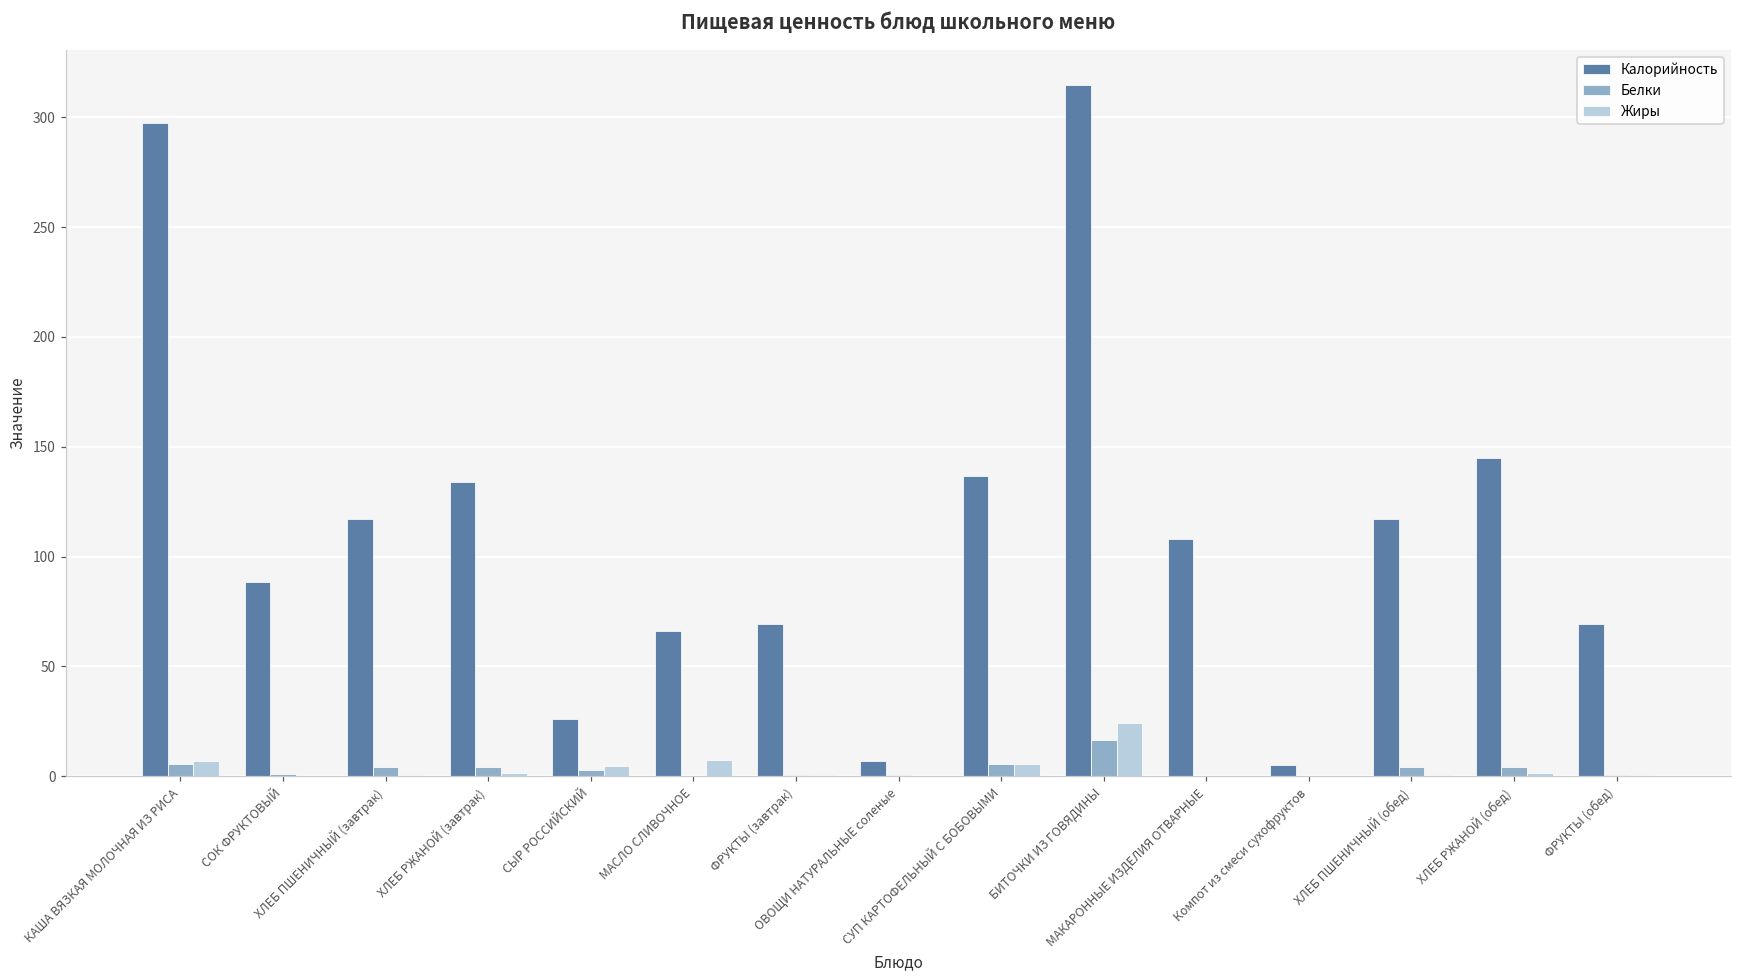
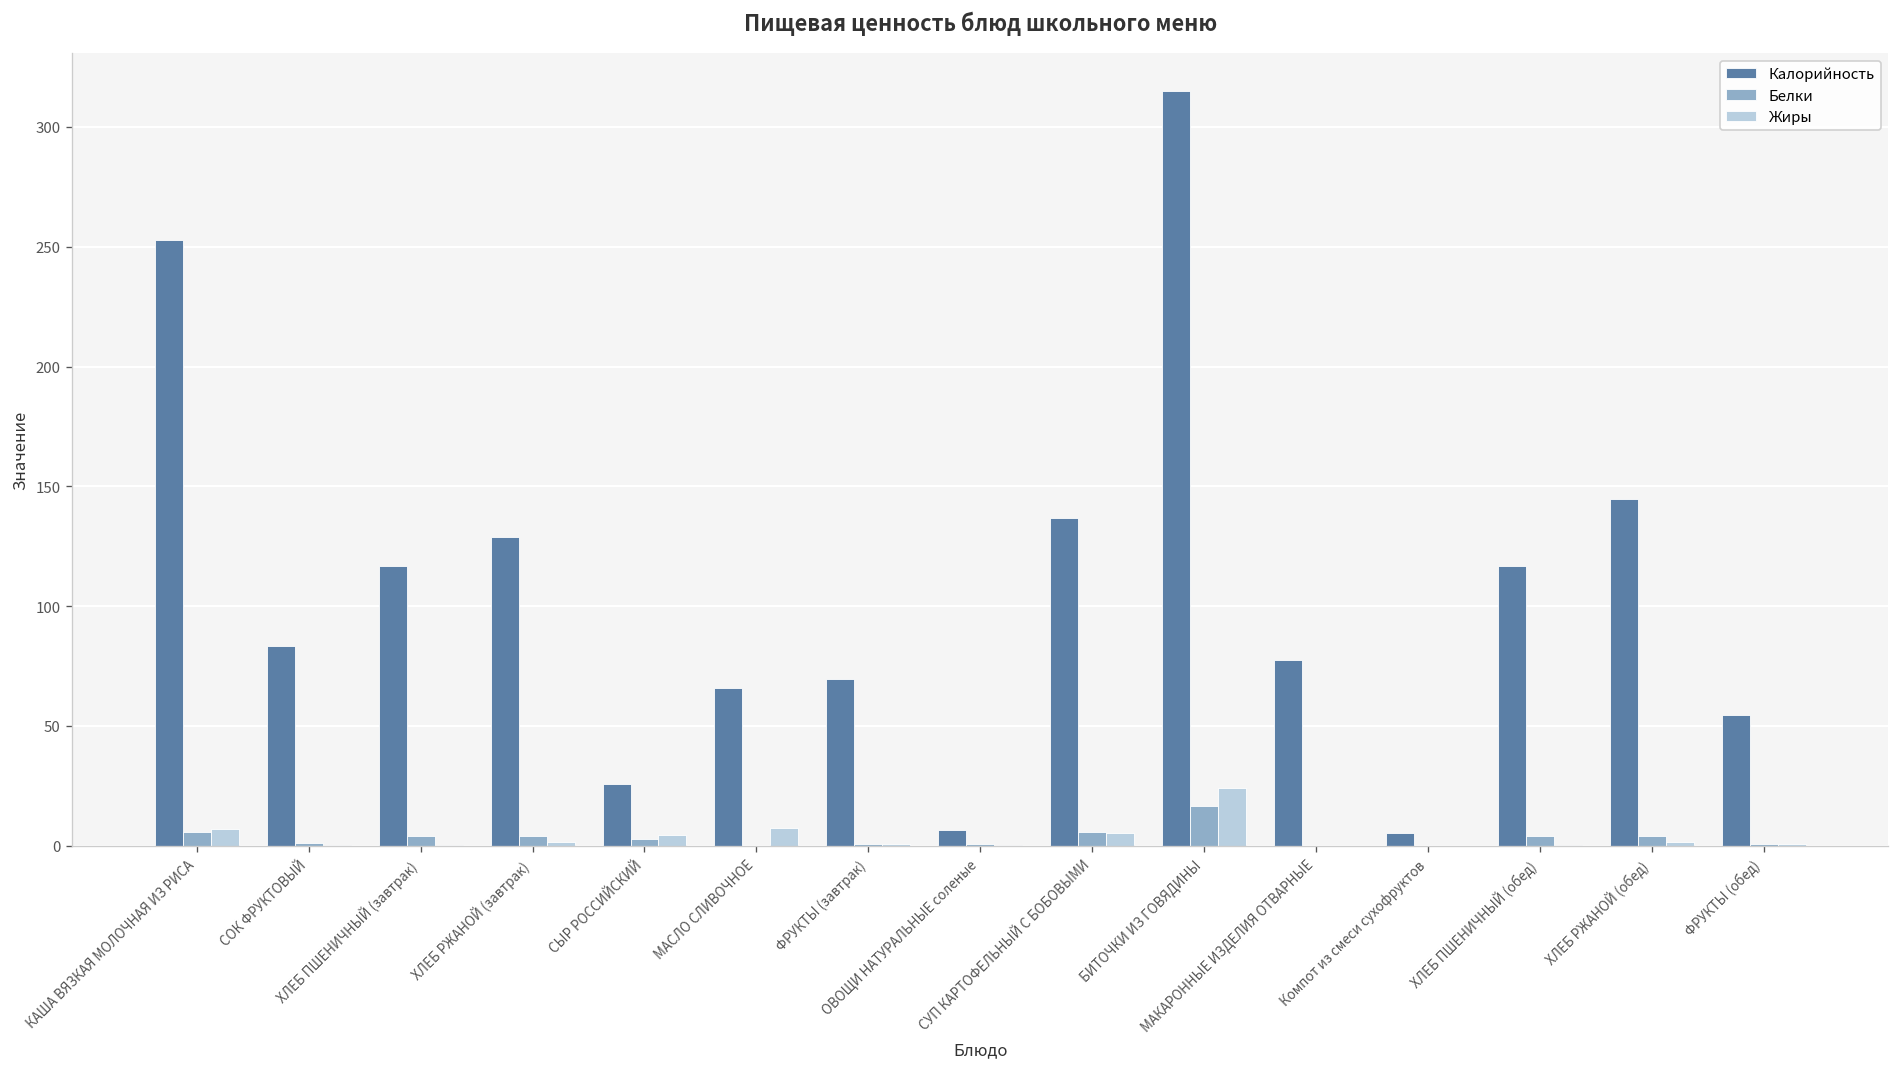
Калорийность, КАША ВЯЗКАЯ МОЛОЧНАЯ ИЗ РИСА: 297 -> 253
Калорийность, СОК ФРУКТОВЫЙ: 88 -> 83
Калорийность, ХЛЕБ РЖАНОЙ (завтрак): 134 -> 129
Калорийность, МАКАРОННЫЕ ИЗДЕЛИЯ ОТВАРНЫЕ: 108 -> 77
Калорийность, ФРУКТЫ (обед): 70 -> 55
